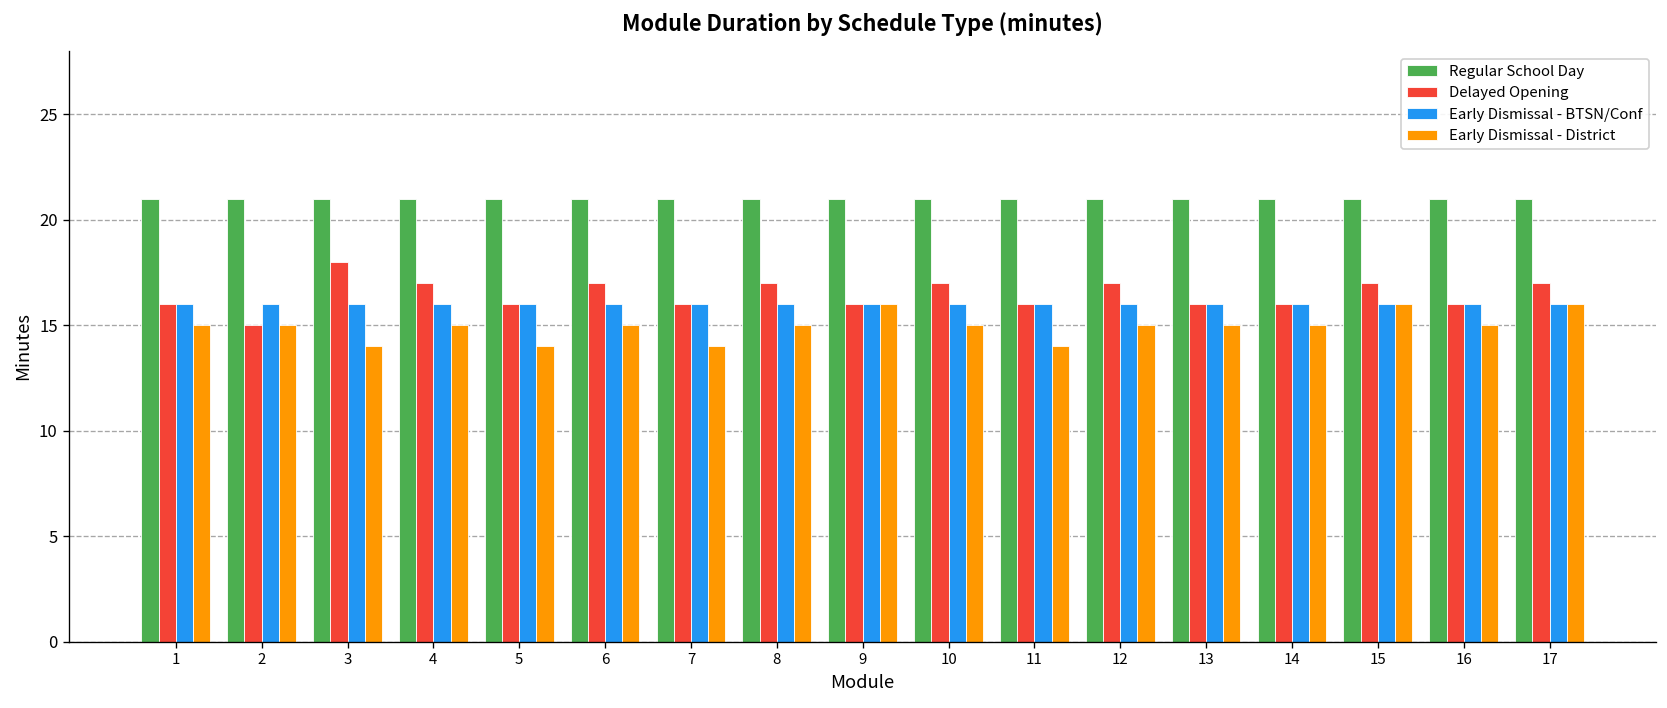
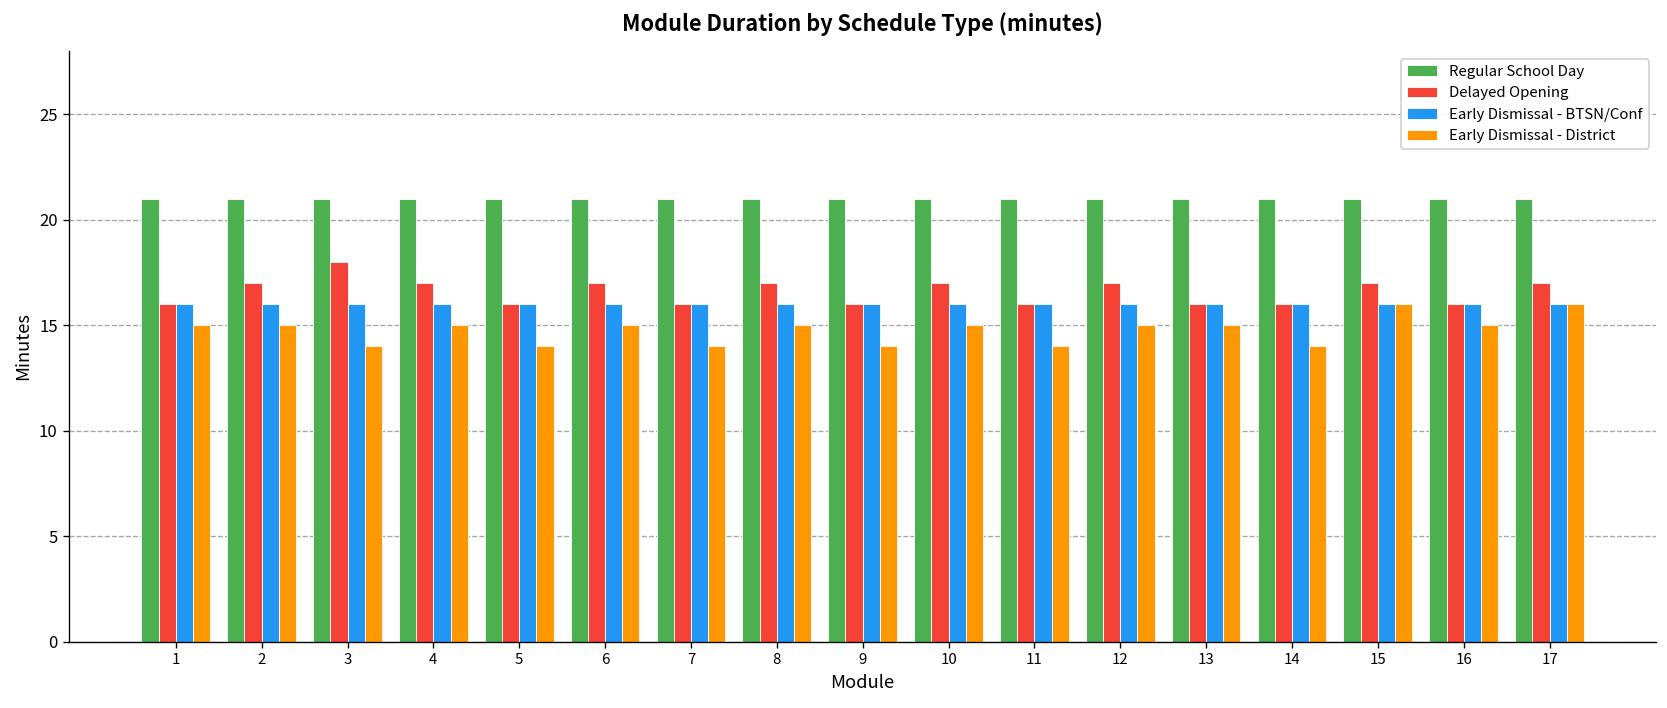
Delayed Opening, 2: 15 -> 17
Early Dismissal - District, 9: 16 -> 14
Early Dismissal - District, 14: 15 -> 14
